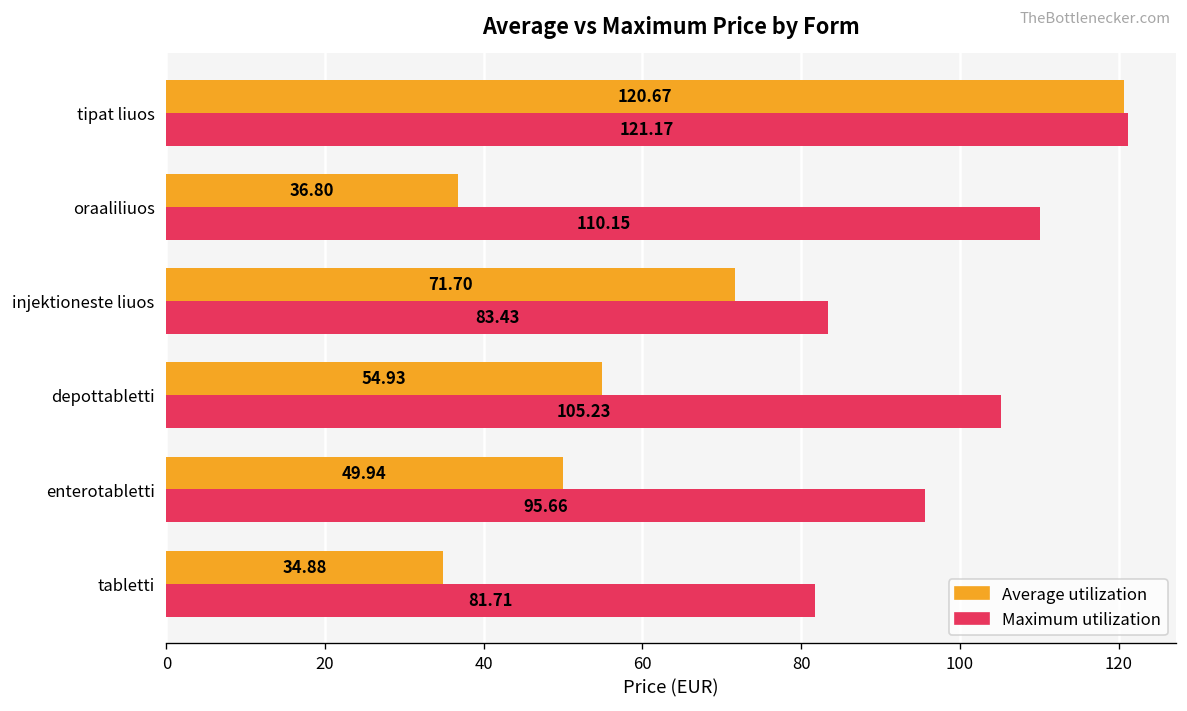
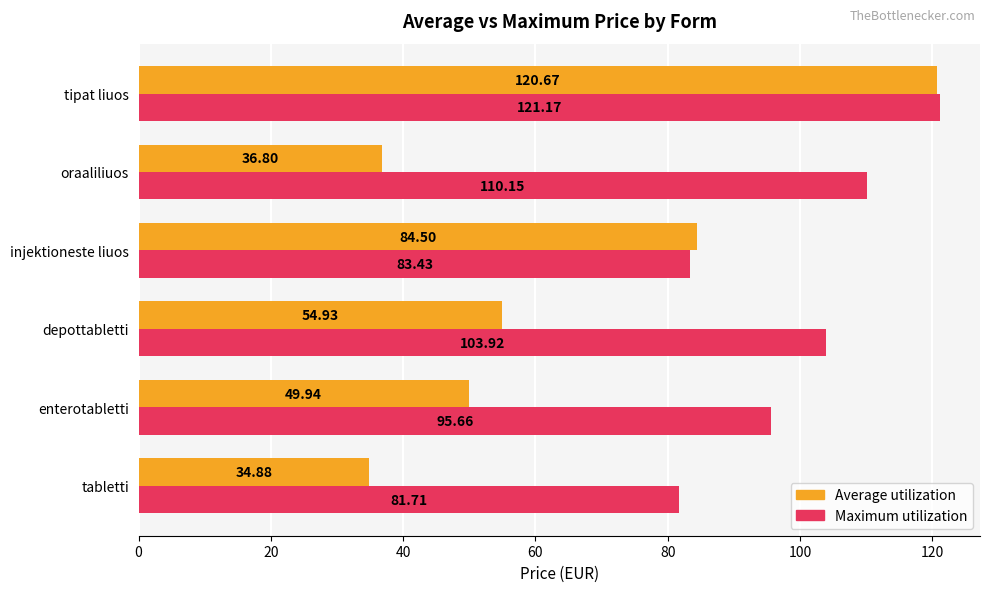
Average utilization, injektioneste liuos: 71.70 -> 84.50
Maximum utilization, depottabletti: 105.23 -> 103.92
